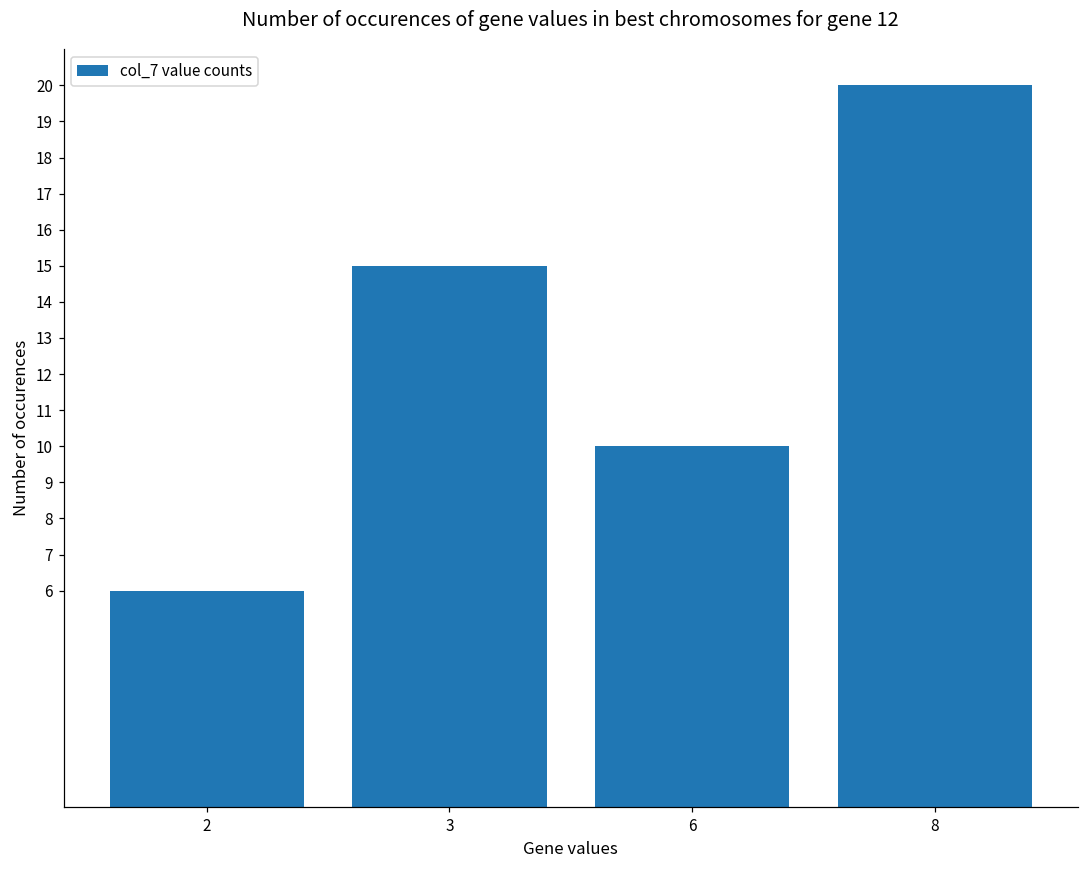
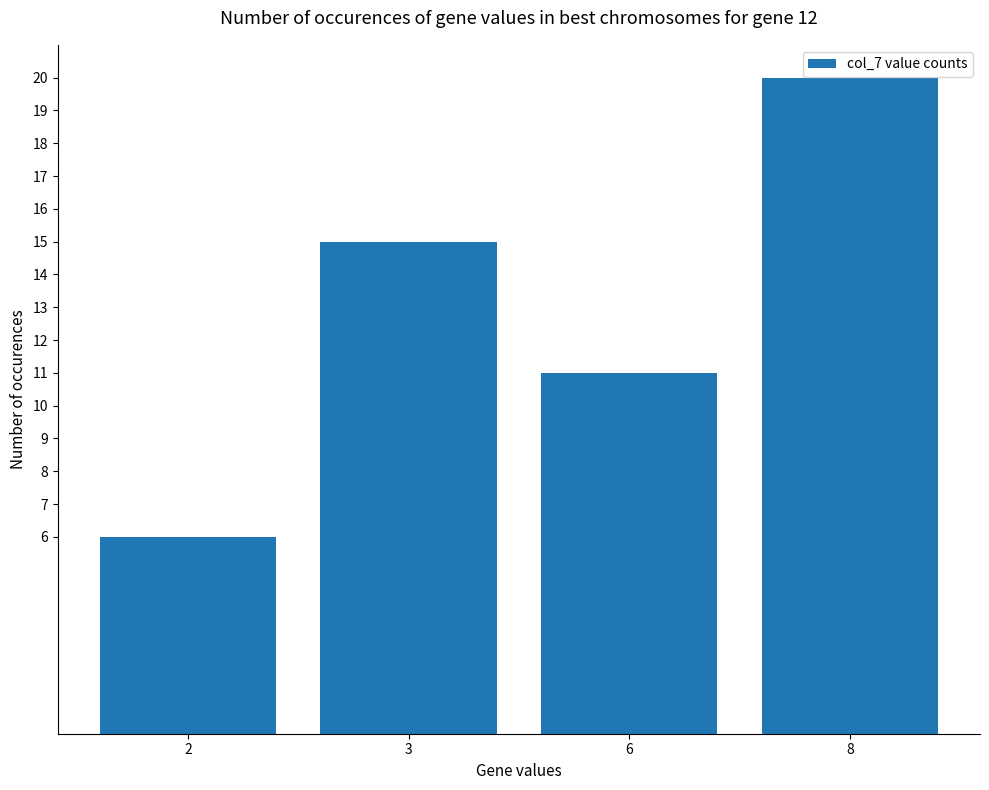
6: 10 -> 11
